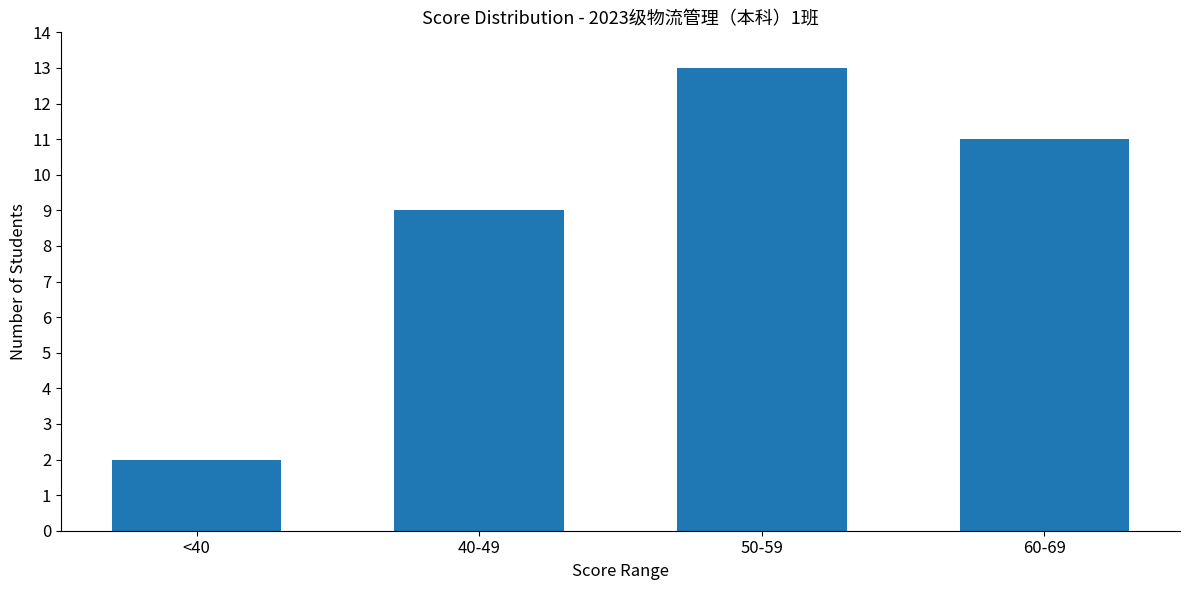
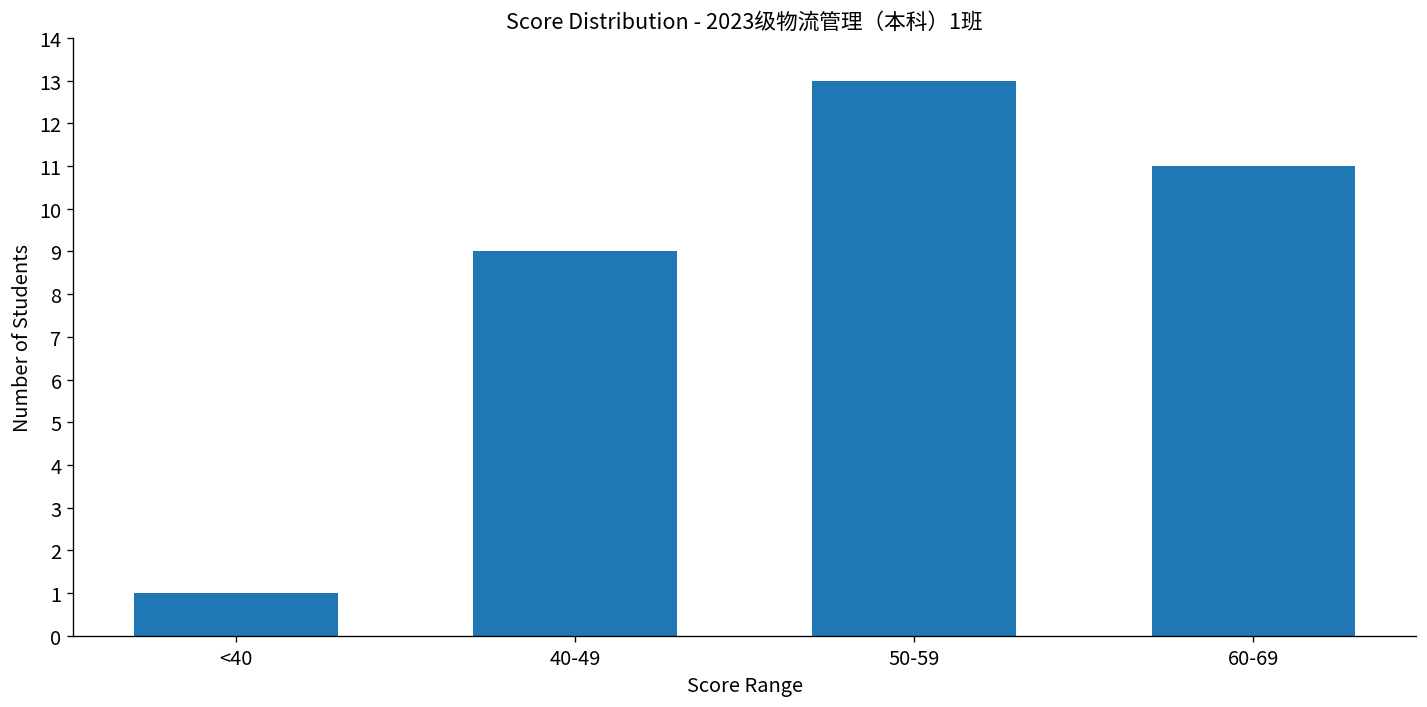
<40: 2 -> 1
